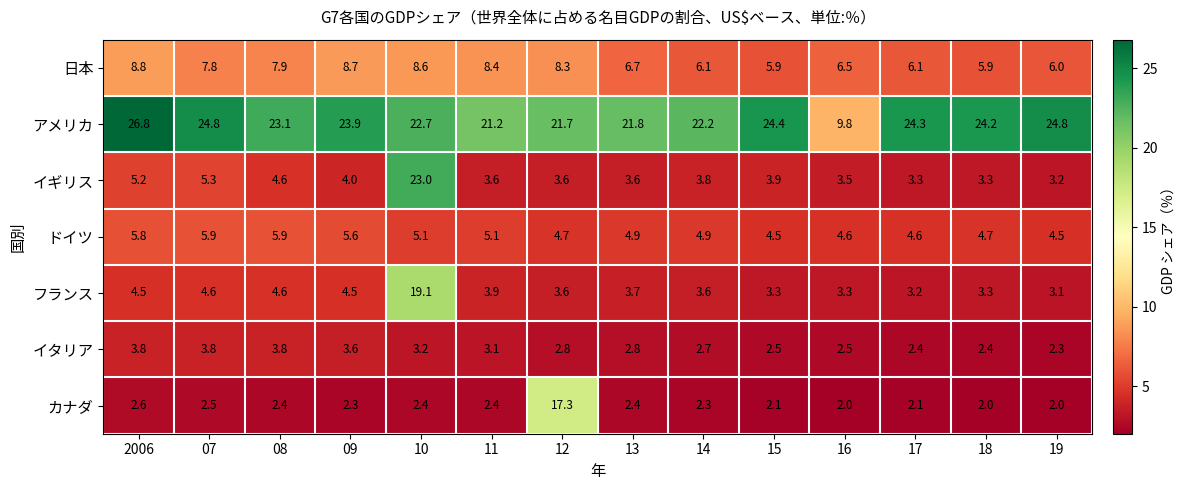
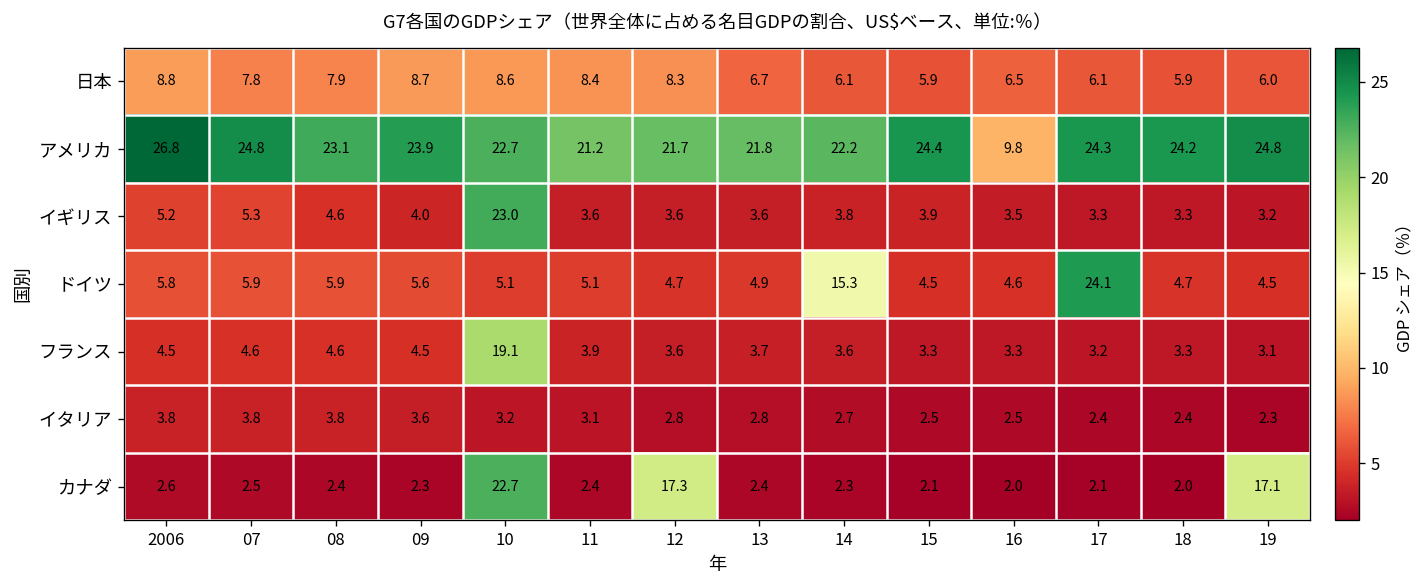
ドイツ, 14: 4.9 -> 15.3
ドイツ, 17: 4.6 -> 24.1
カナダ, 10: 2.4 -> 22.7
カナダ, 19: 2.0 -> 17.1
